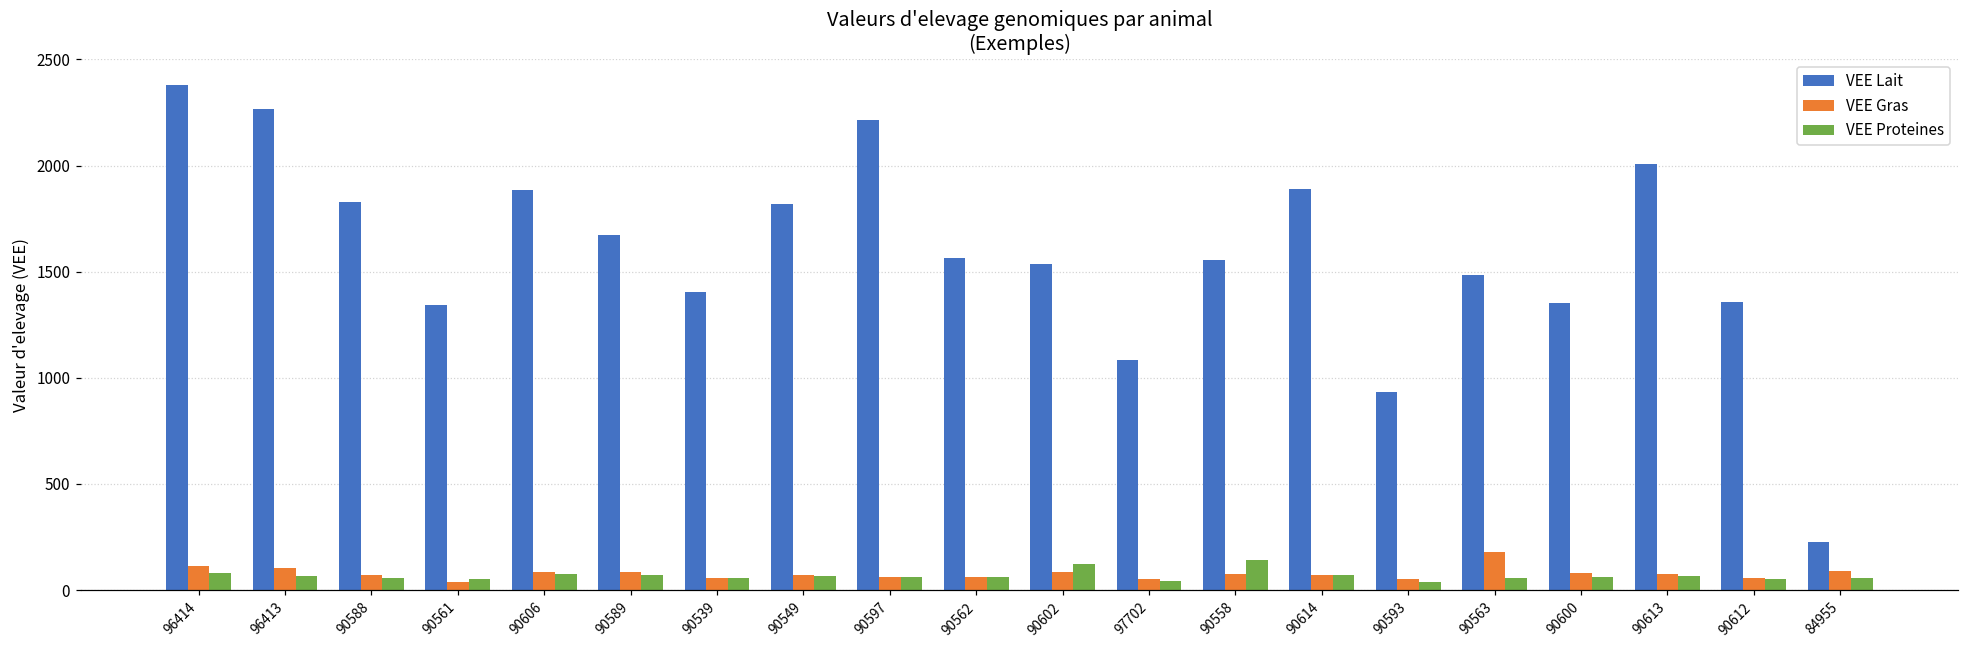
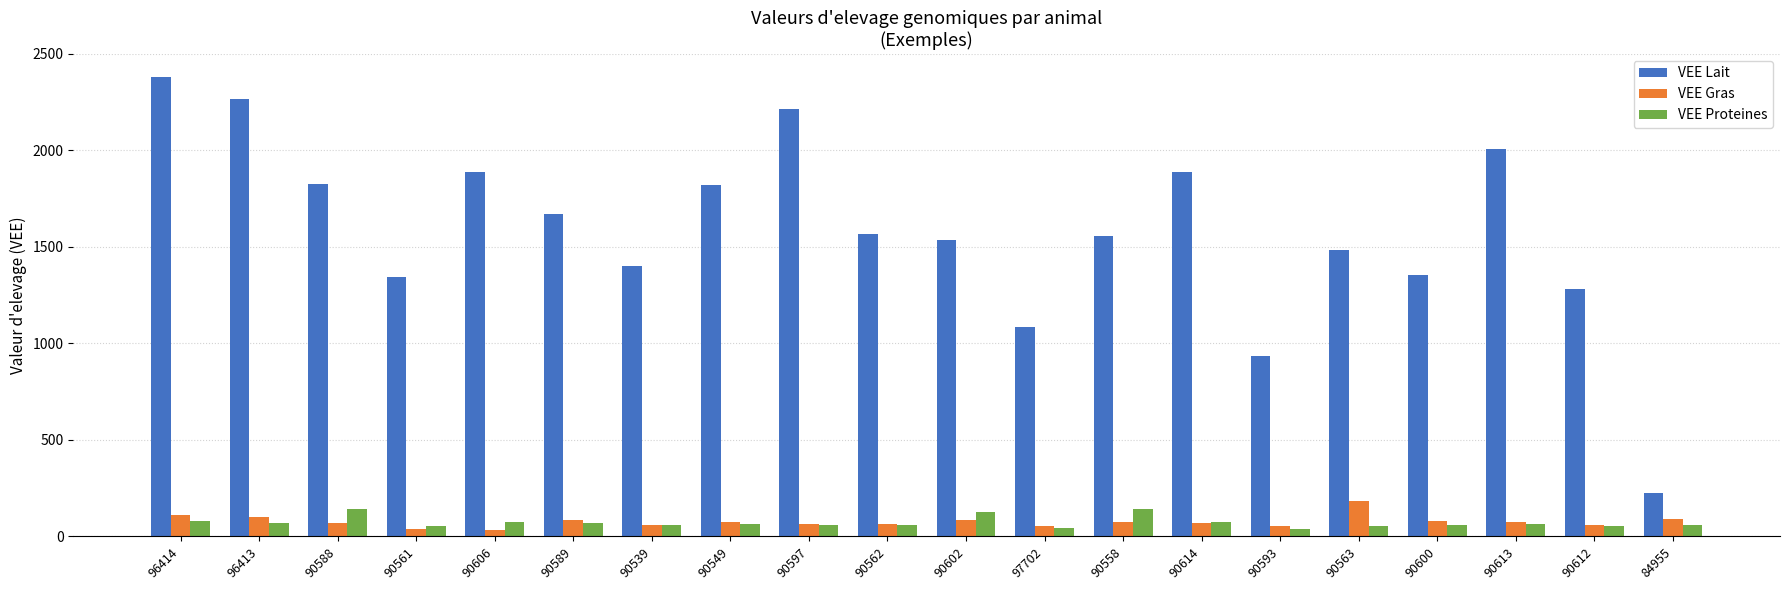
VEE Proteines, 90588: 60 -> 140
VEE Gras, 90606: 80 -> 30
VEE Lait, 90612: 1360 -> 1280
